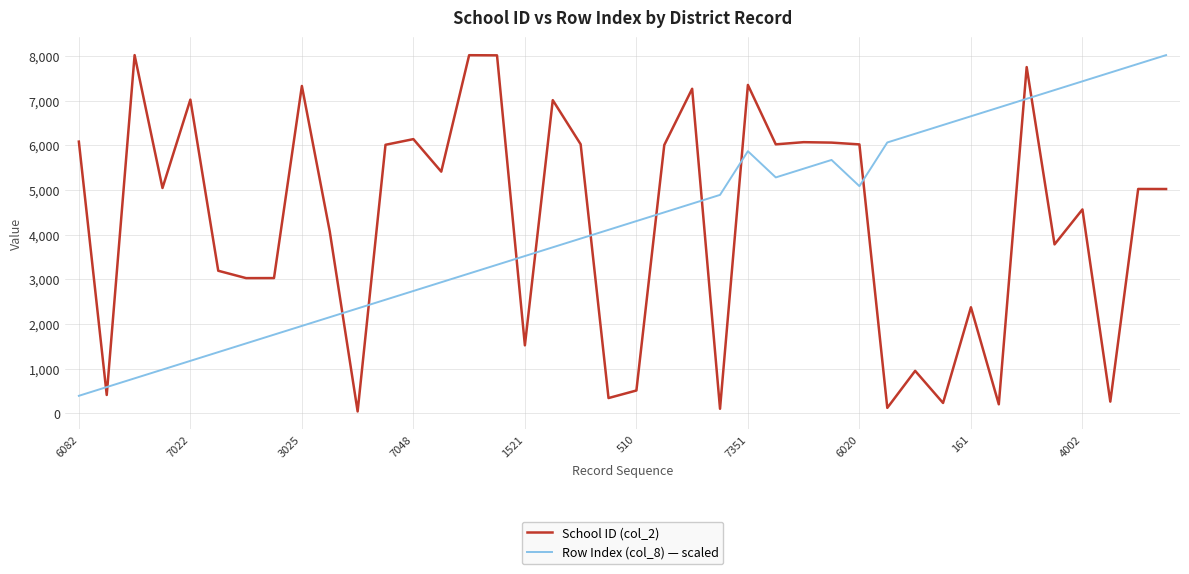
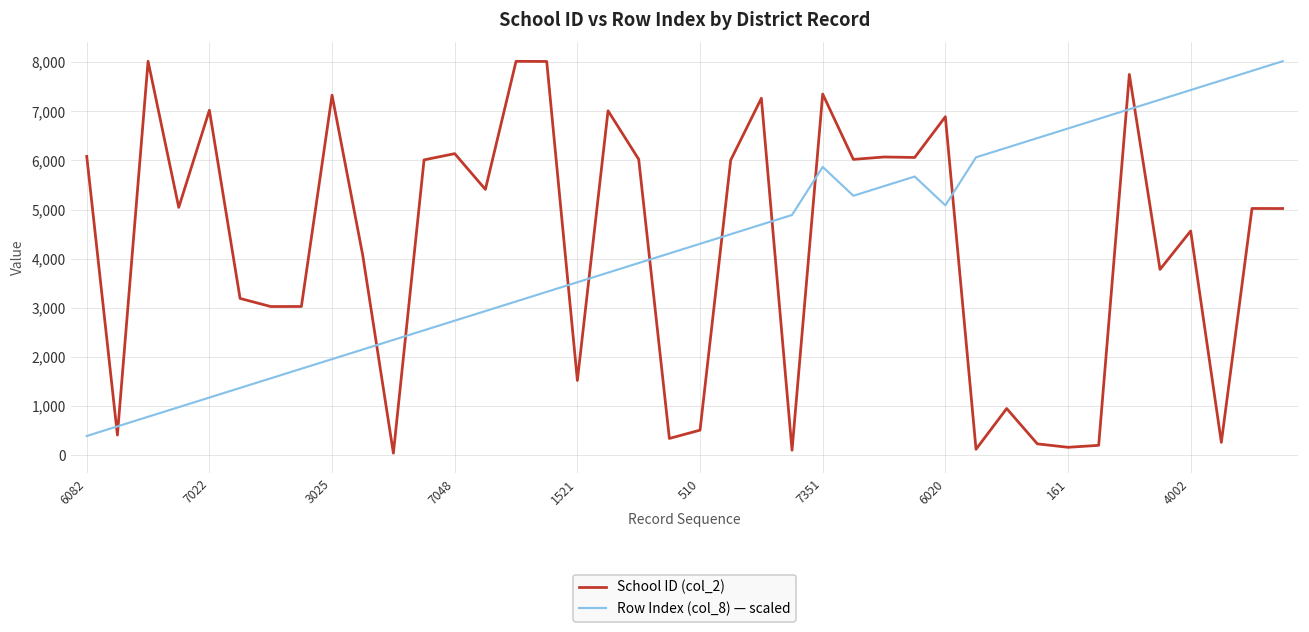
School ID (col_2), 6020: 6,000 -> 6,900
School ID (col_2), 161: 2,400 -> 200
